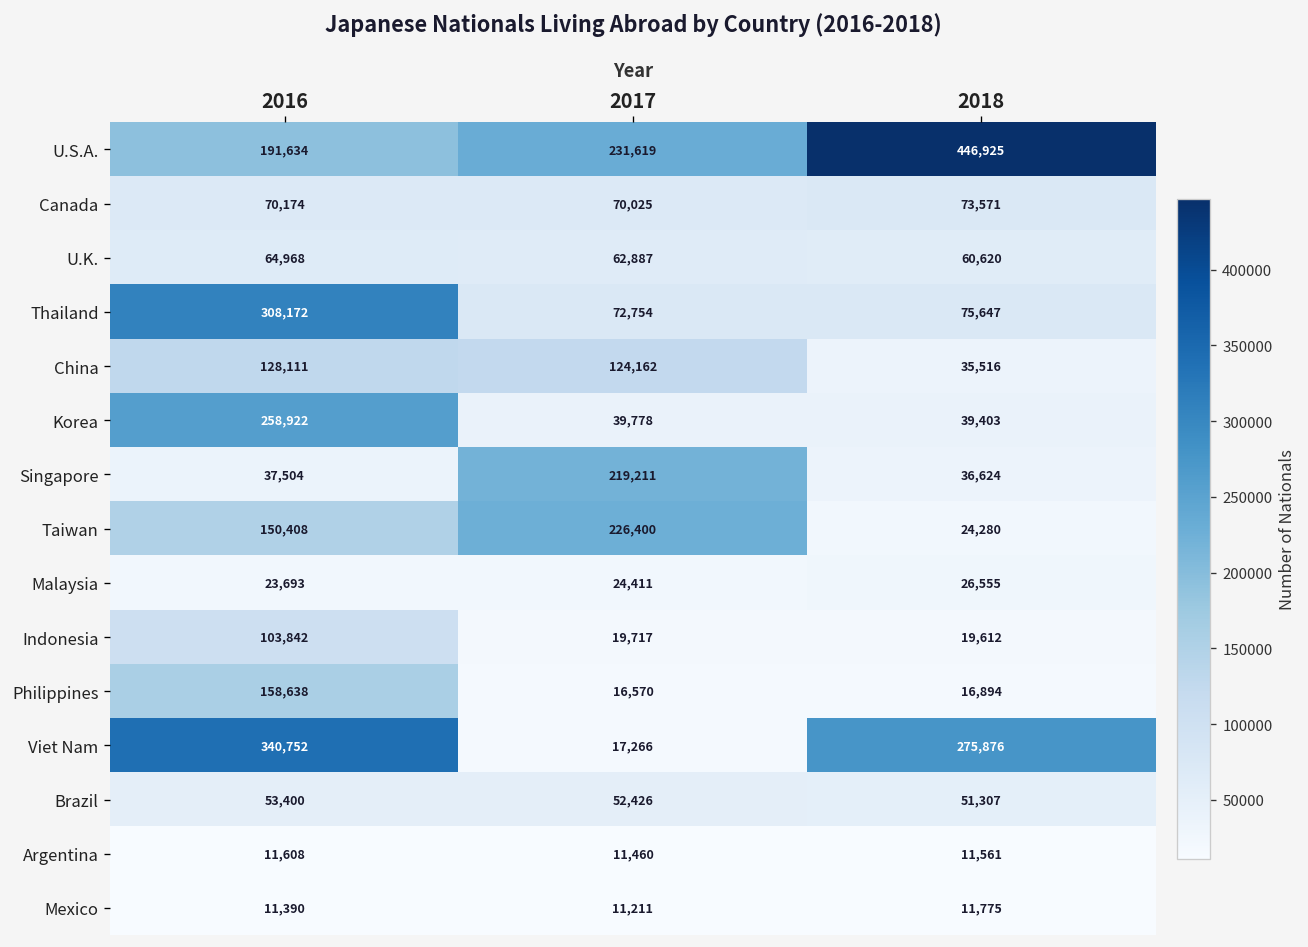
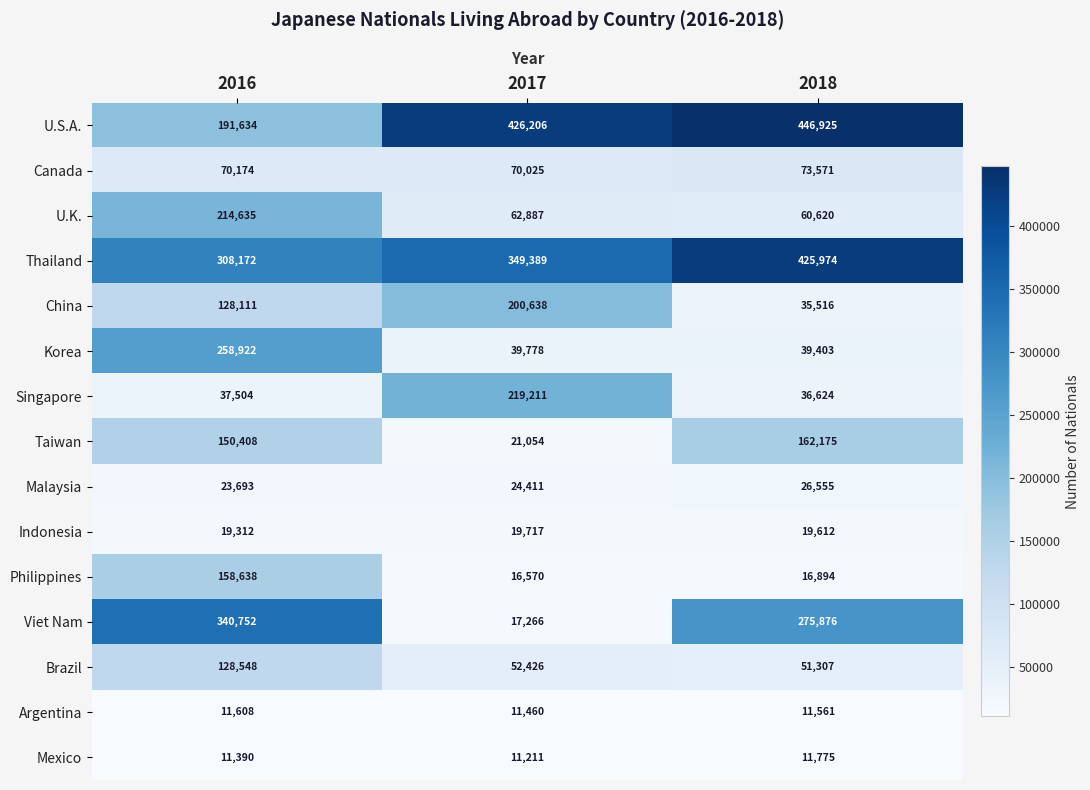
U.S.A., 2017: 231,619 -> 426,206
U.K., 2016: 64,968 -> 214,635
Thailand, 2017: 72,754 -> 349,389
Thailand, 2018: 75,647 -> 425,974
China, 2017: 124,162 -> 200,638
Taiwan, 2017: 226,400 -> 21,054
Taiwan, 2018: 24,280 -> 162,175
Indonesia, 2016: 103,842 -> 19,312
Brazil, 2016: 53,400 -> 128,548
